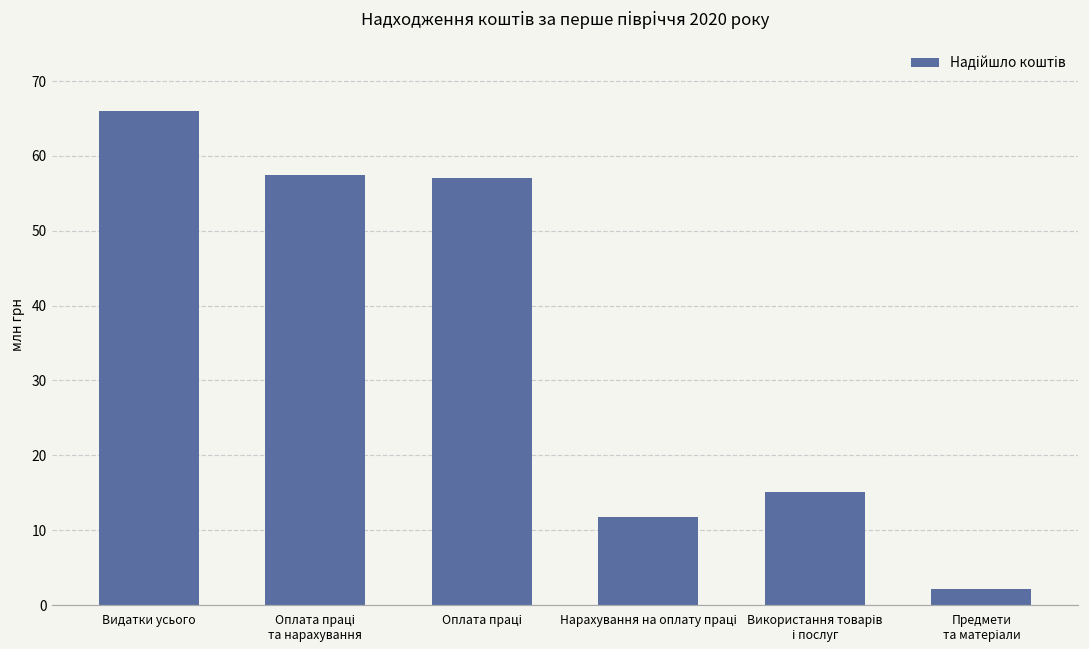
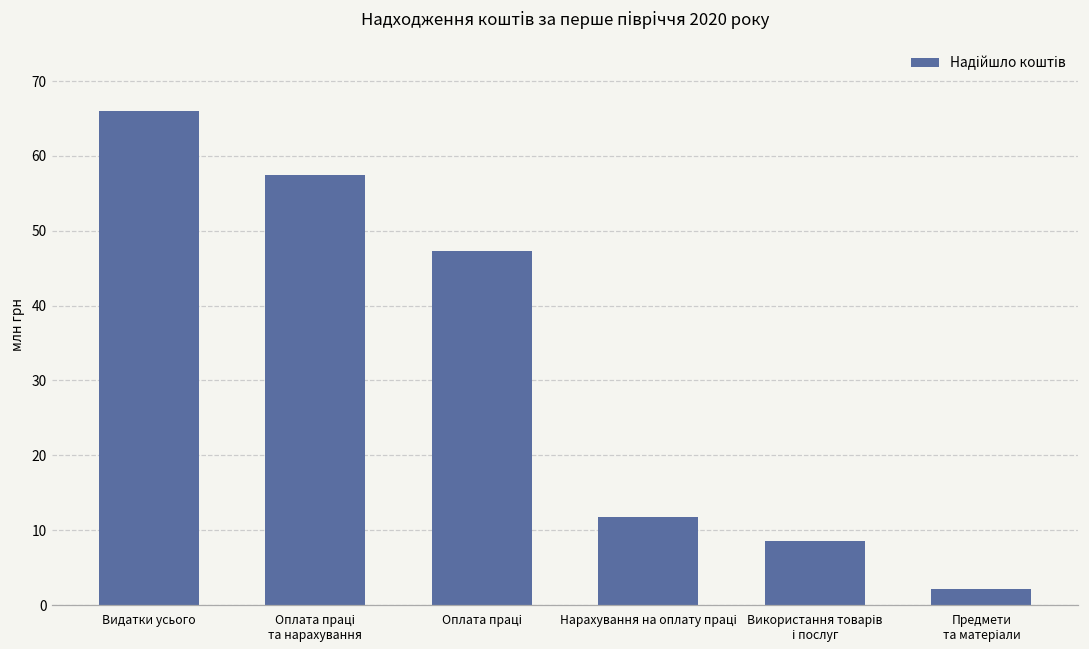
Оплата праці: 57 -> 47
Використання товарів і послуг: 15 -> 8
